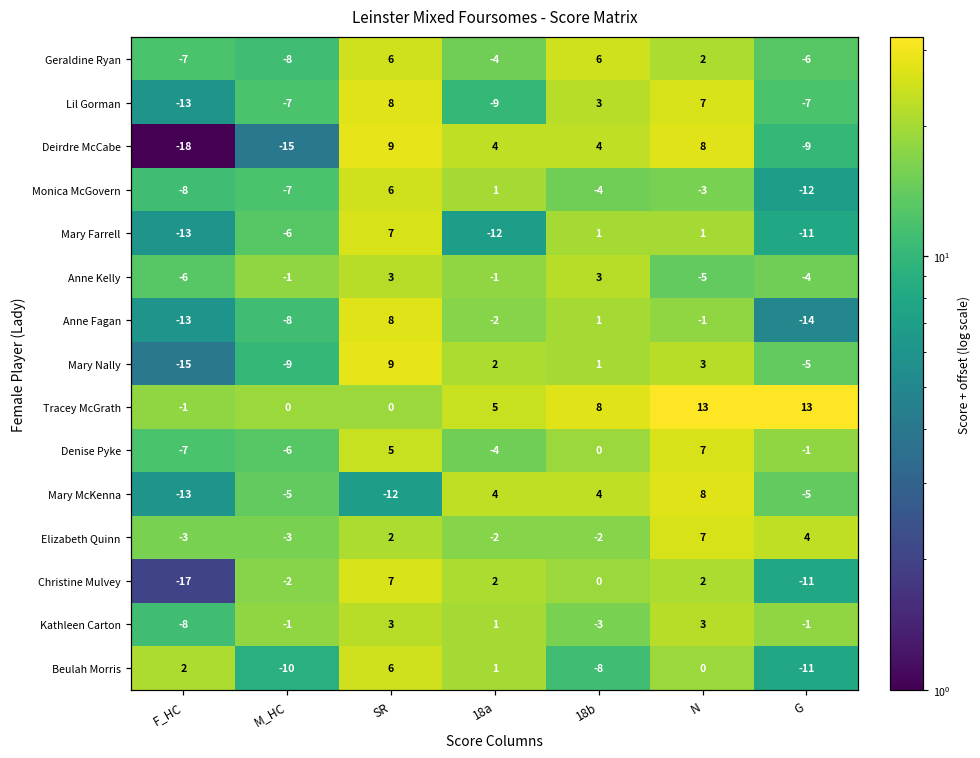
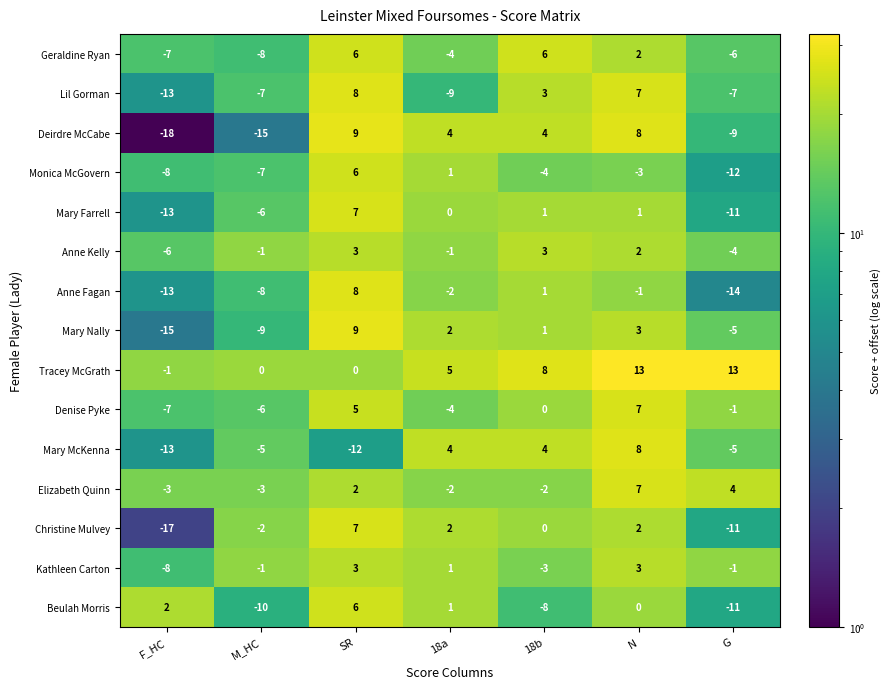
Mary Farrell, 18a: -12 -> 0
Anne Kelly, N: -5 -> 2
